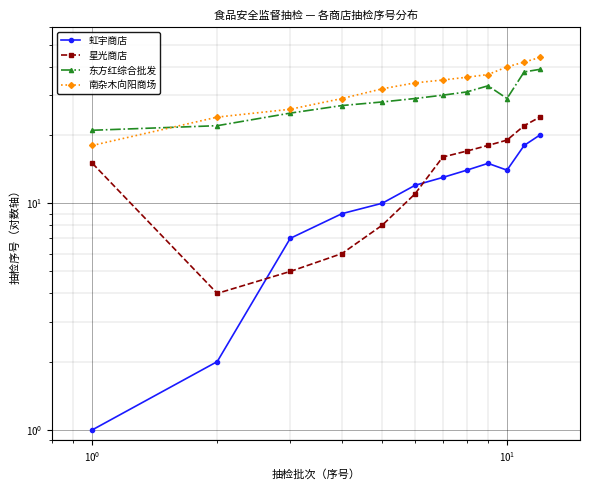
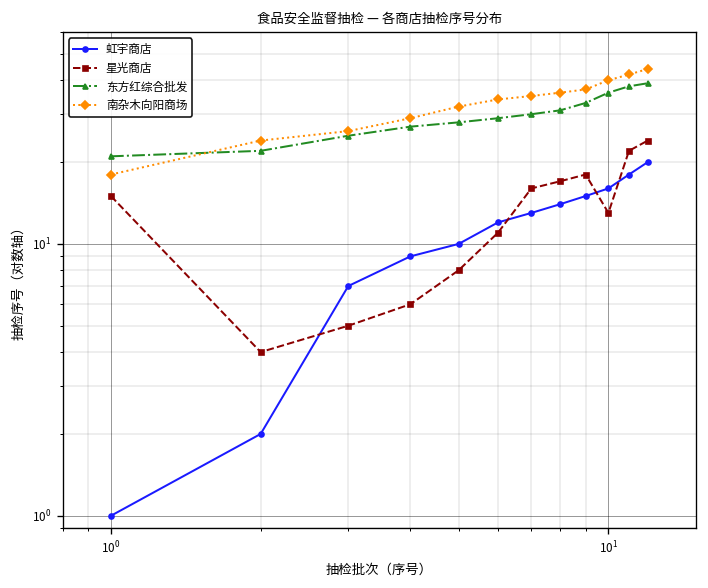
虹宇商店, 10^1: 14 -> 16
星光商店, 10^1: 19 -> 13
东方红综合批发, 10^1: 29 -> 36
